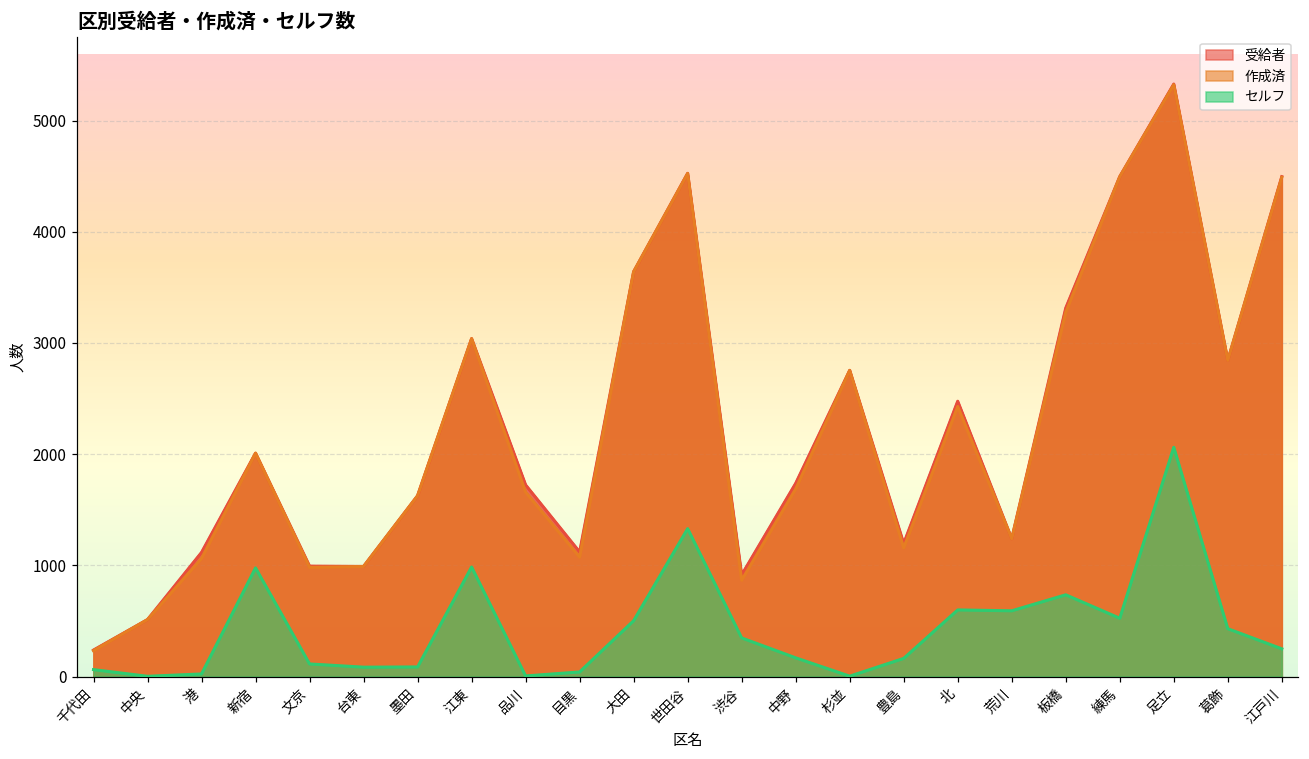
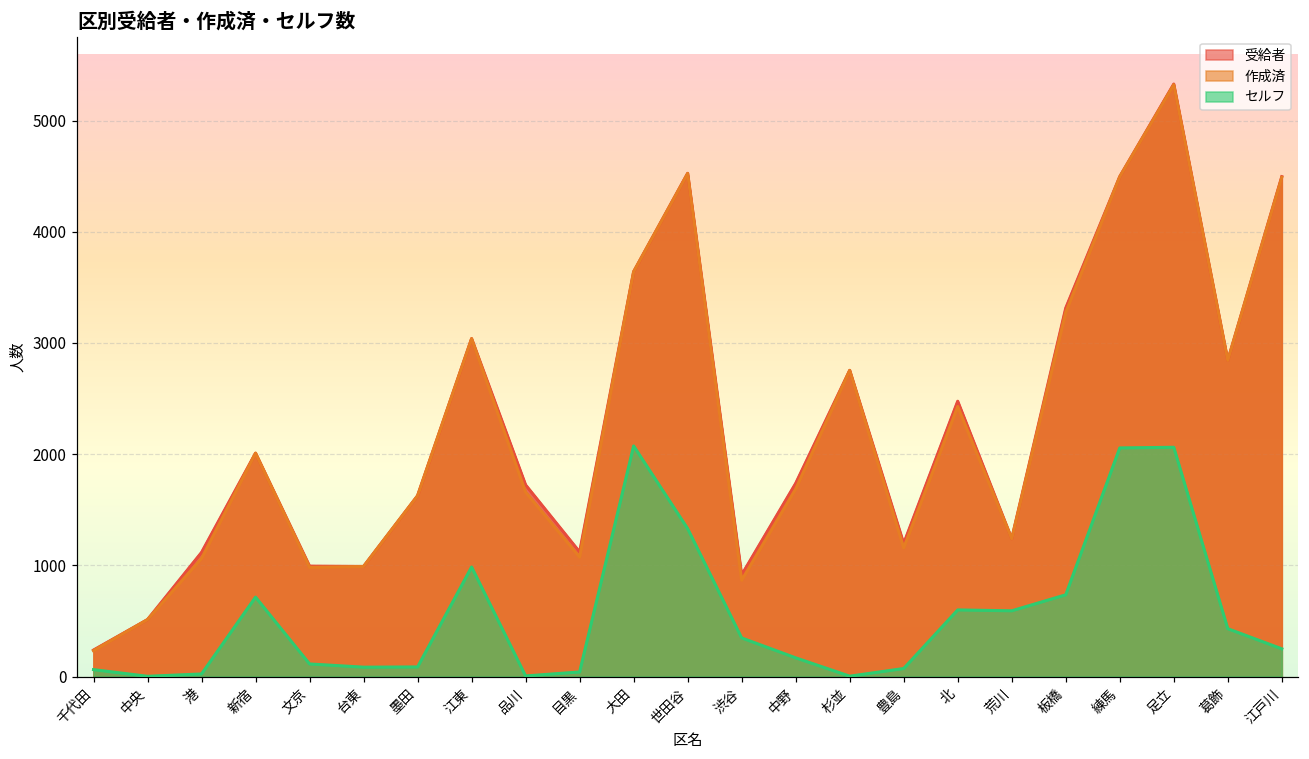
セルフ, 新宿: 980 -> 710
セルフ, 大田: 500 -> 2070
セルフ, 豊島: 160 -> 70
セルフ, 練馬: 520 -> 2060
